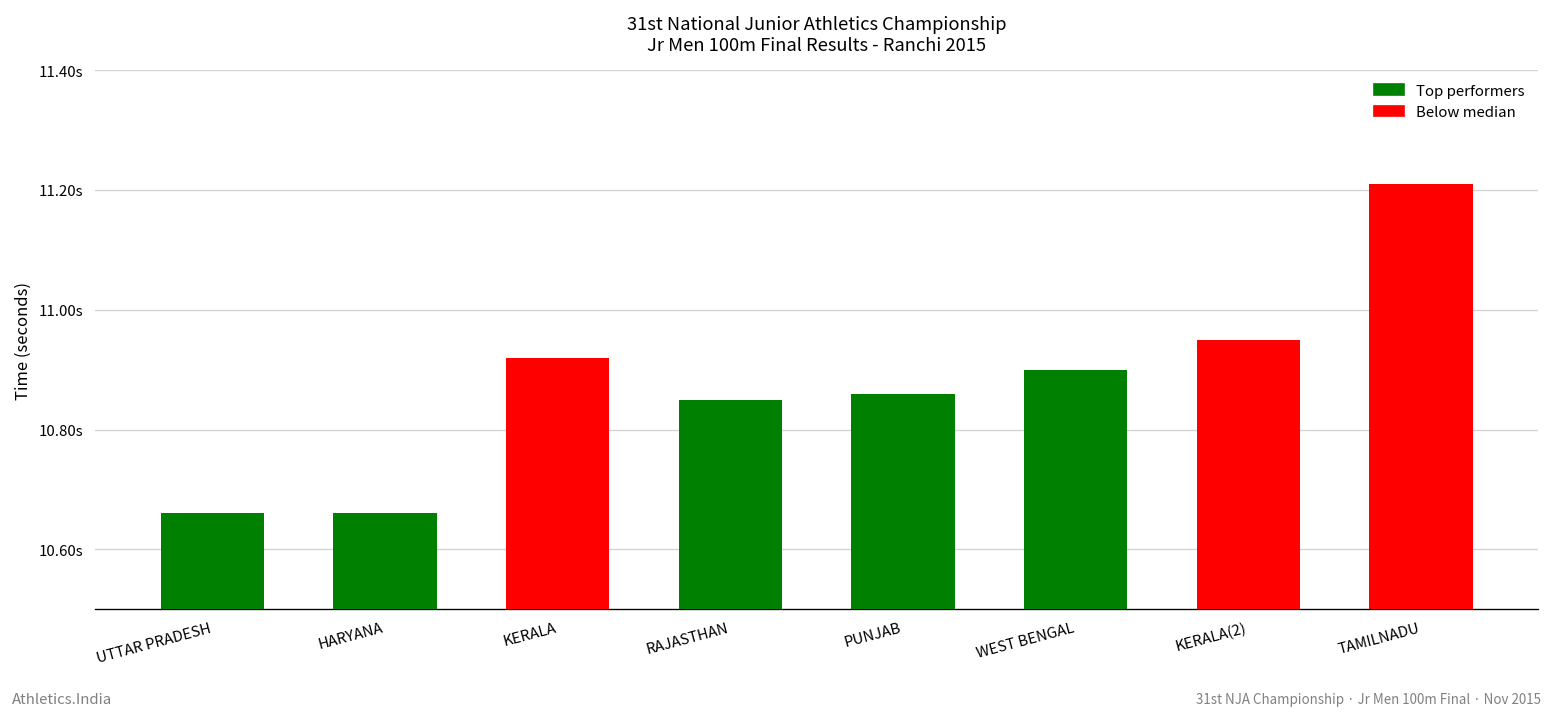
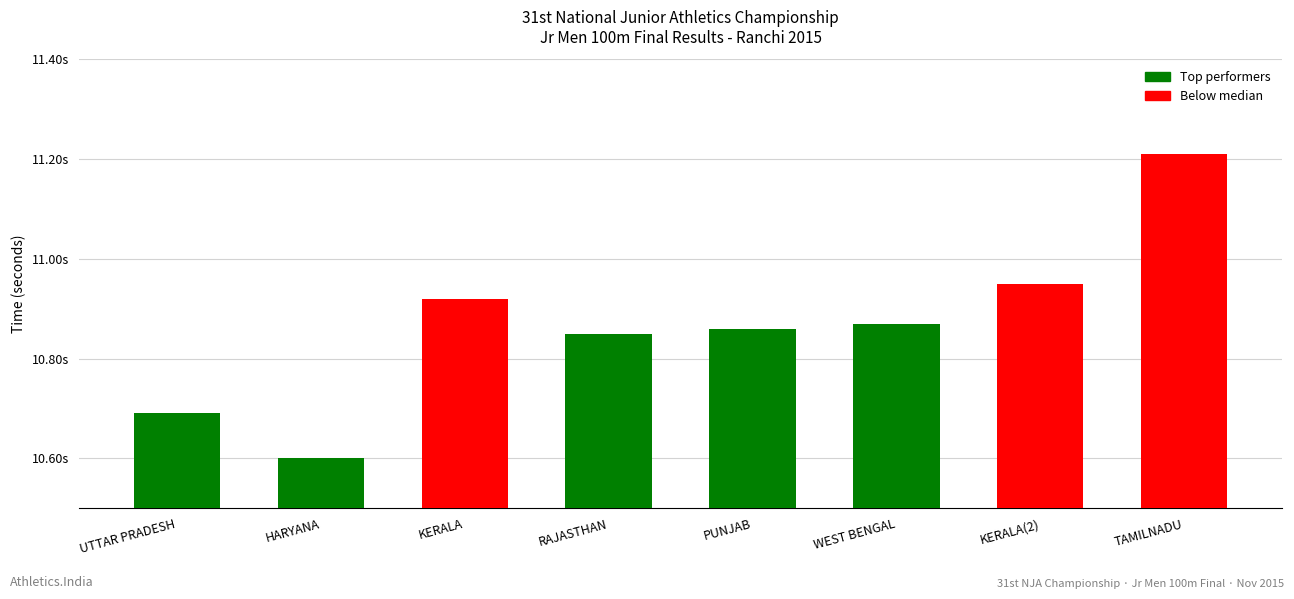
UTTAR PRADESH: 10.66s -> 10.69s
HARYANA: 10.66s -> 10.60s
WEST BENGAL: 10.90s -> 10.87s
